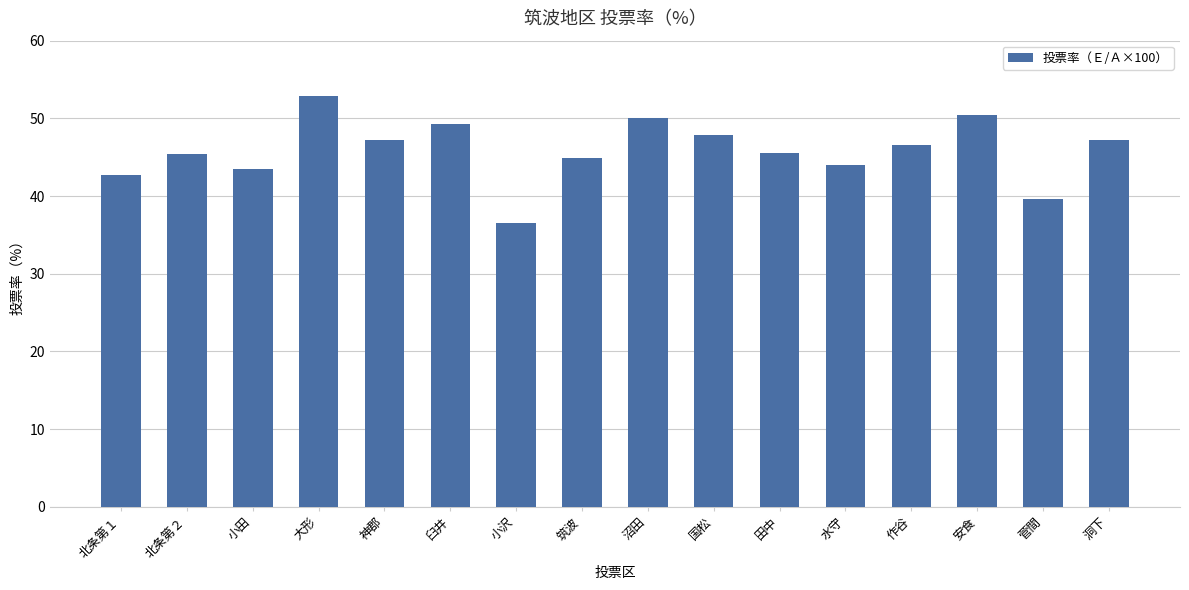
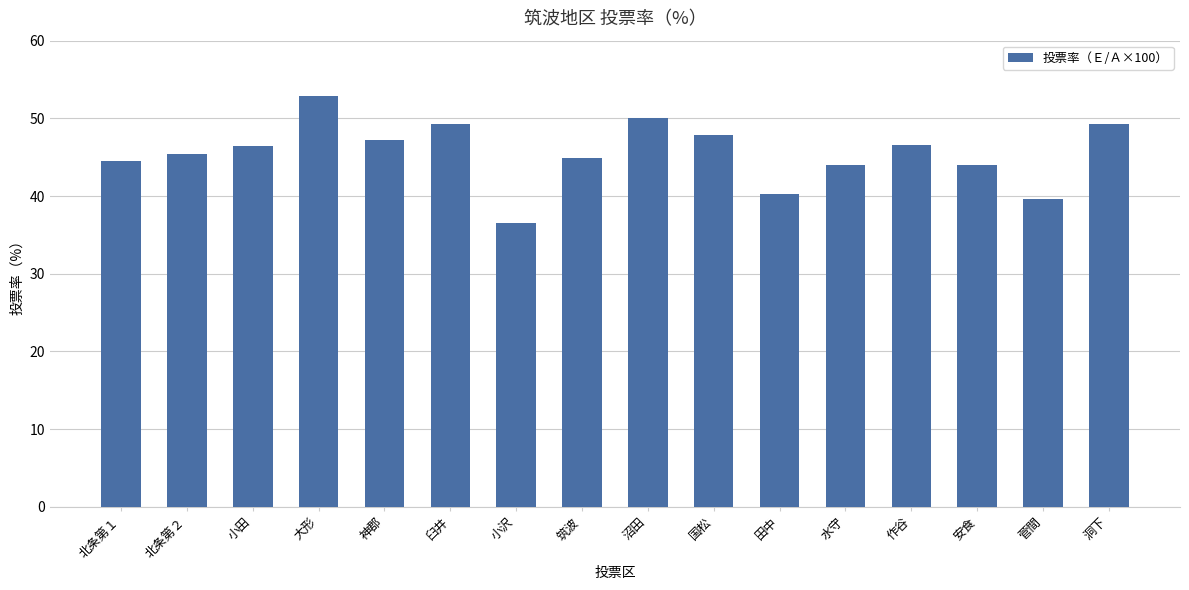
北条第１: 43 -> 45
小田: 44 -> 46
田中: 46 -> 40
安食: 50 -> 44
洞下: 47 -> 49
